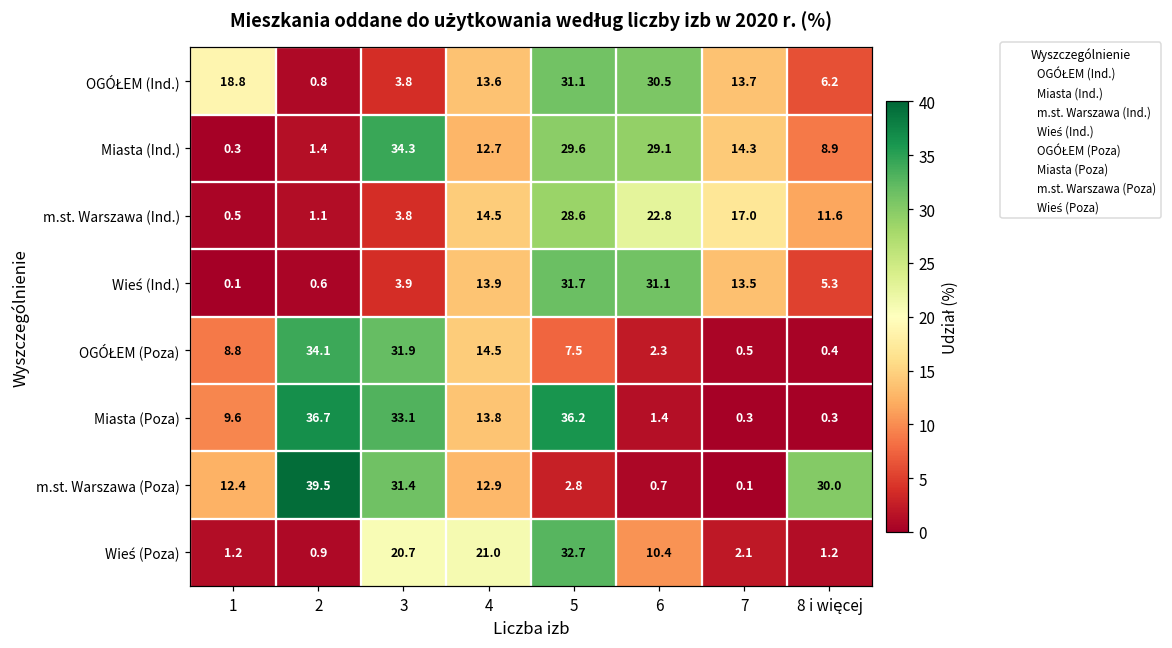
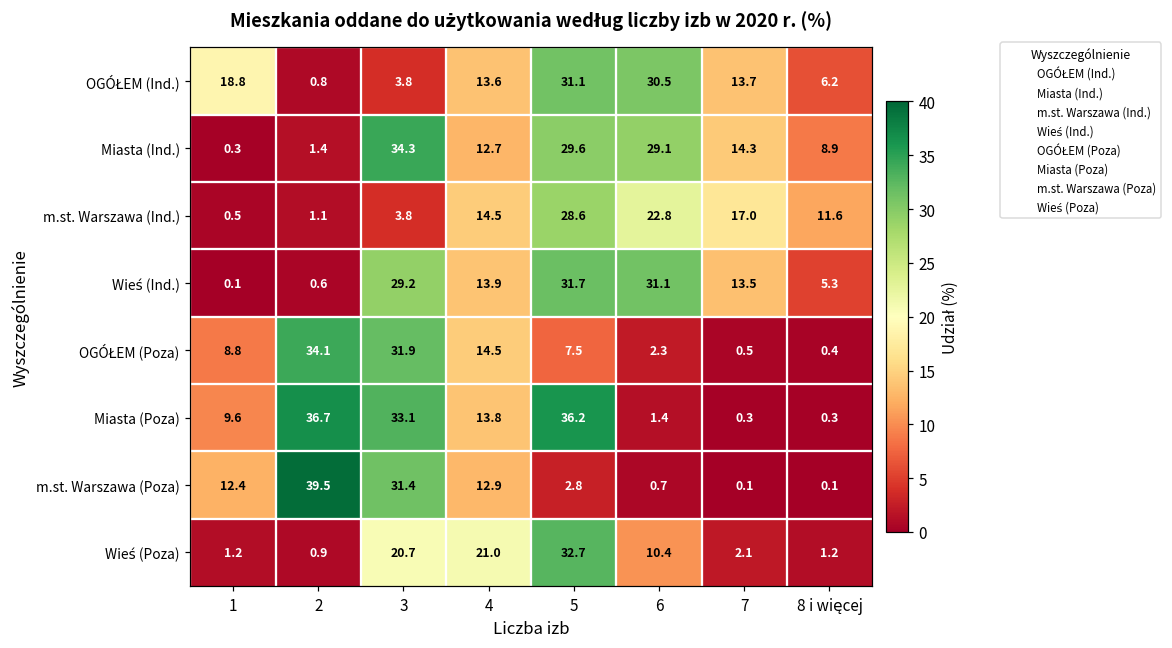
Wieś (Ind.), 3: 3.9 -> 29.2
m.st. Warszawa (Poza), 8 i więcej: 30.0 -> 0.1
